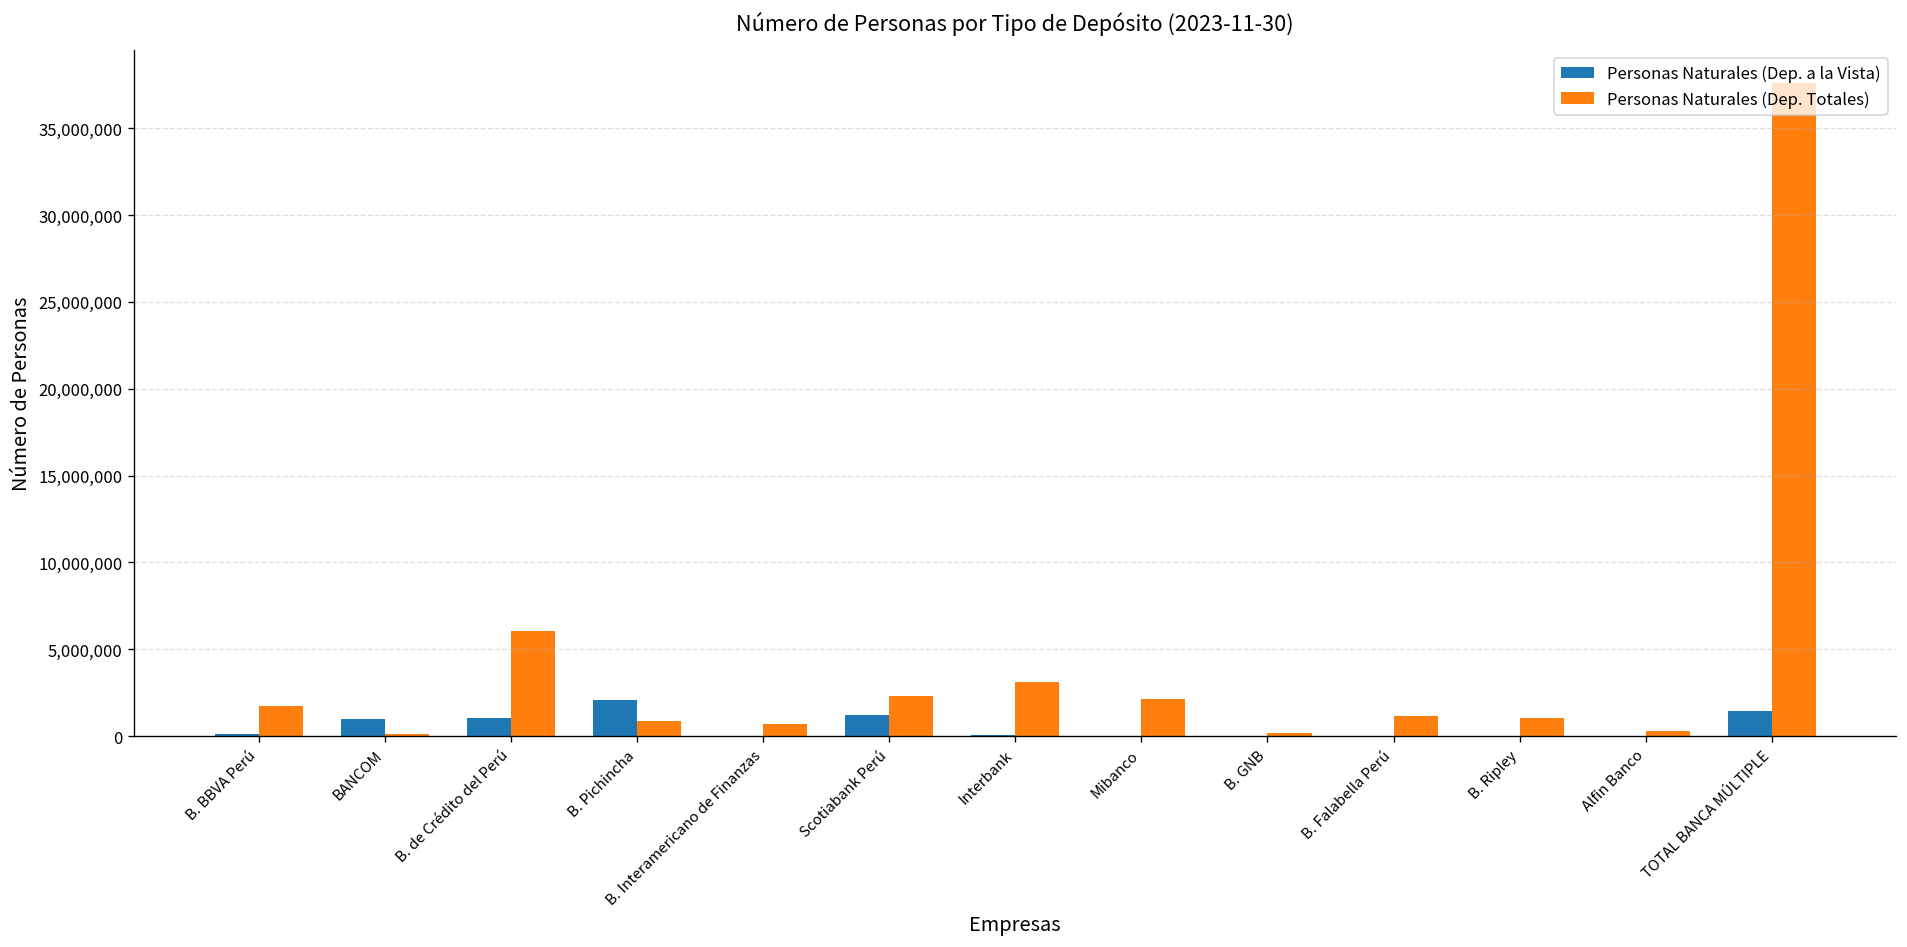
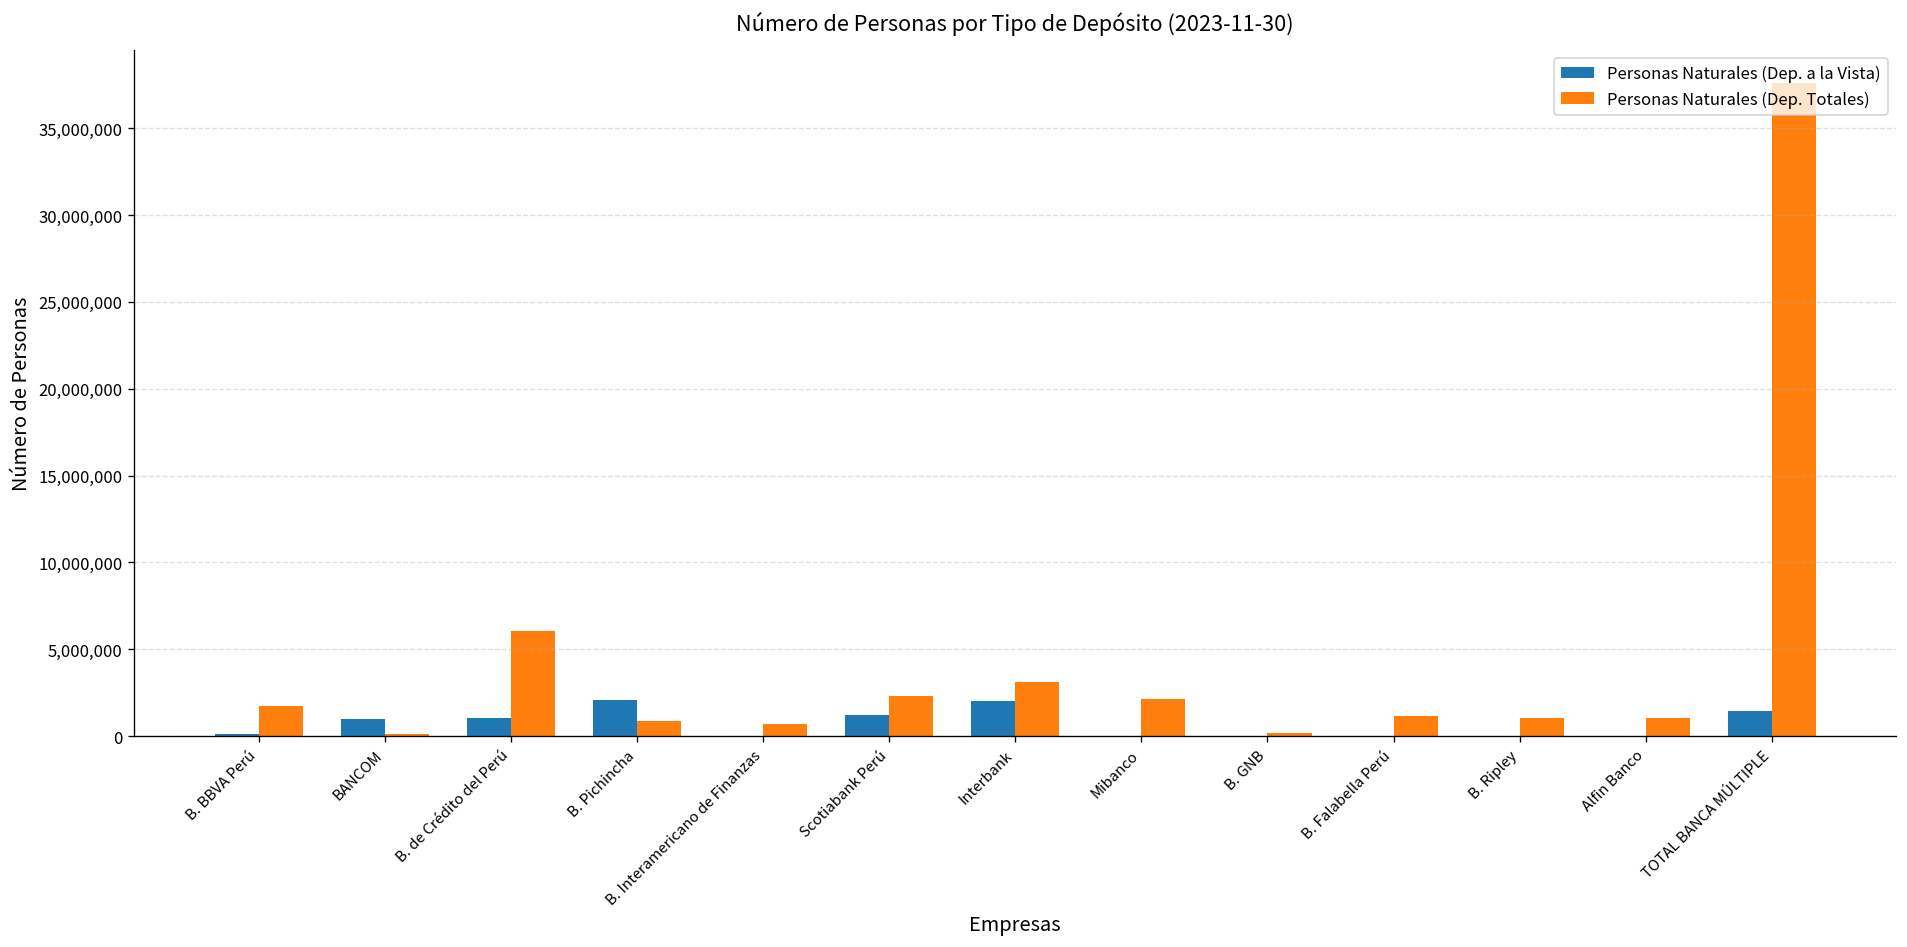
Personas Naturales (Dep. a la Vista), Interbank: 0 -> 2,000,000
Personas Naturales (Dep. Totales), Alfin Banco: 300,000 -> 1,000,000
